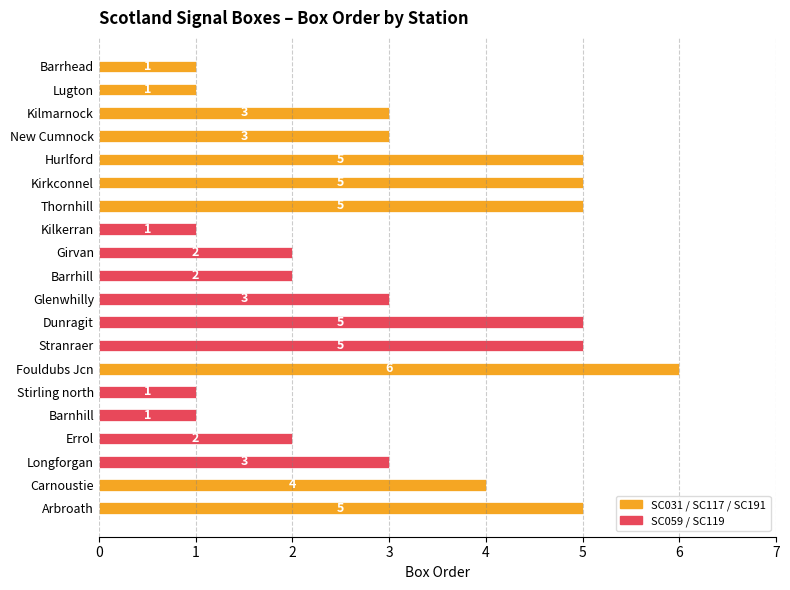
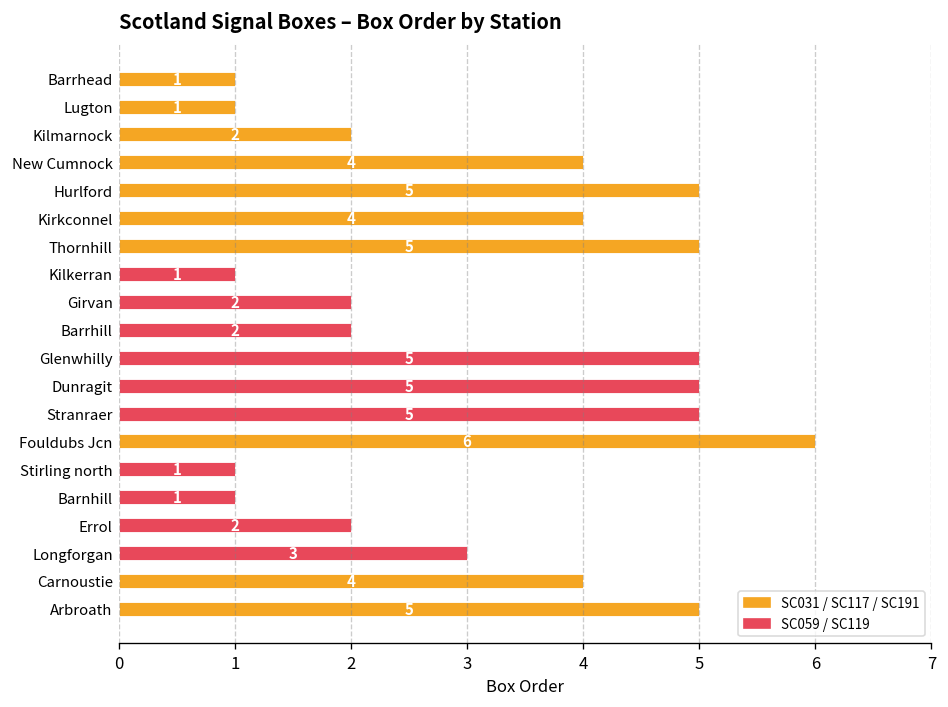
Kilmarnock: 3 -> 2
New Cumnock: 3 -> 4
Kirkconnel: 5 -> 4
Glenwhilly: 3 -> 5
